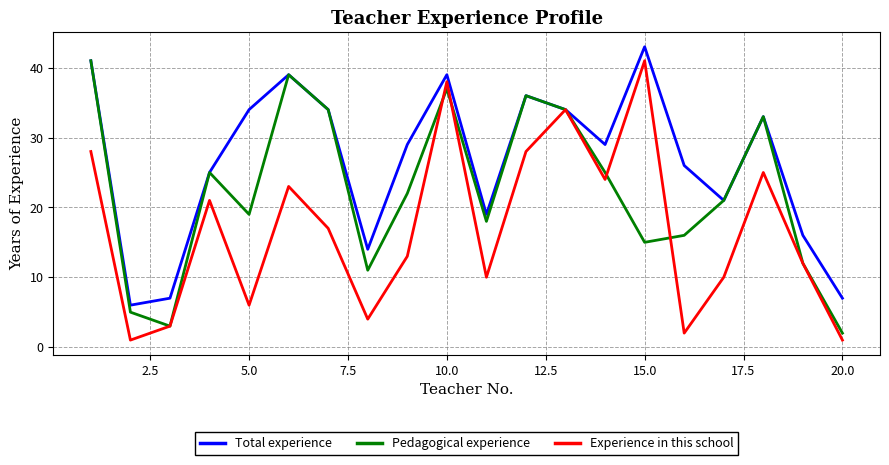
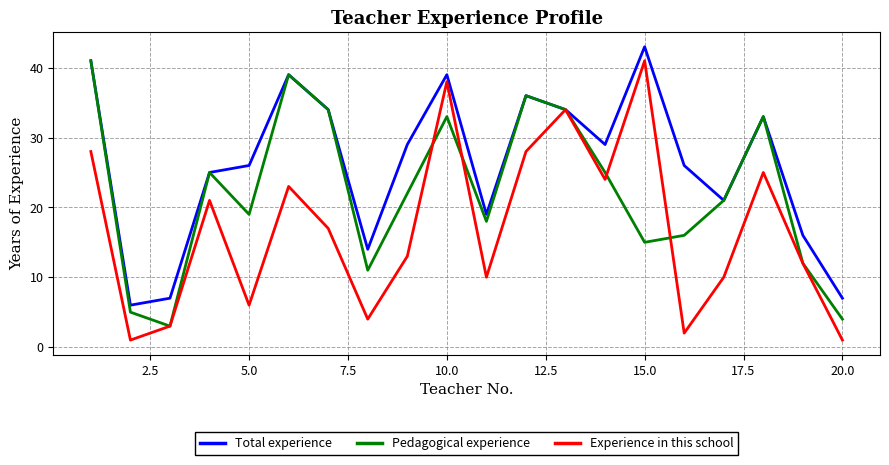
Total experience, 5.0: 34 -> 26
Pedagogical experience, 10.0: 37 -> 33
Pedagogical experience, 20.0: 2 -> 4
